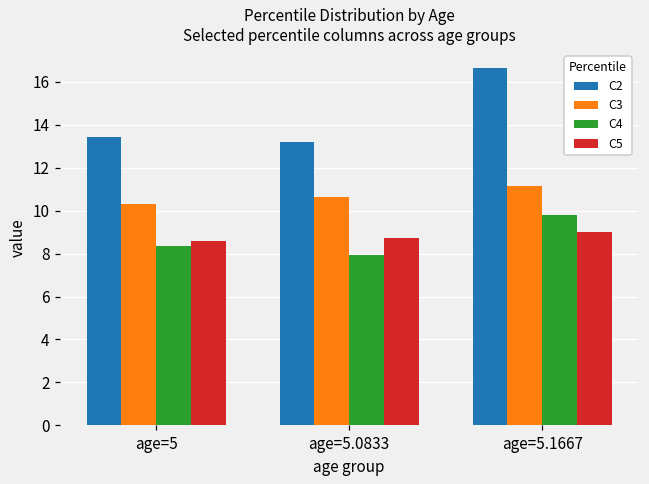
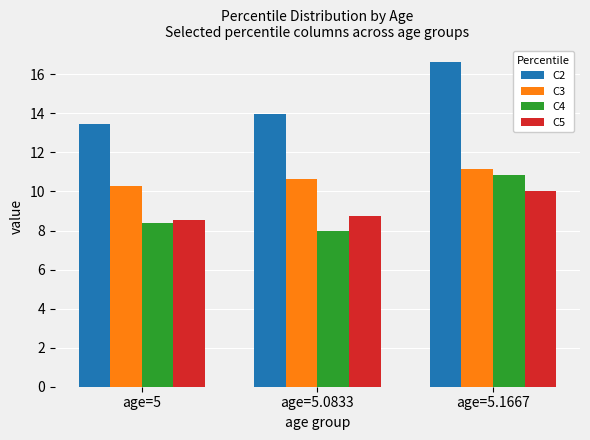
C2, age=5.0833: 13.2 -> 14.0
C4, age=5.1667: 9.8 -> 10.9
C5, age=5.1667: 9.0 -> 10.0
